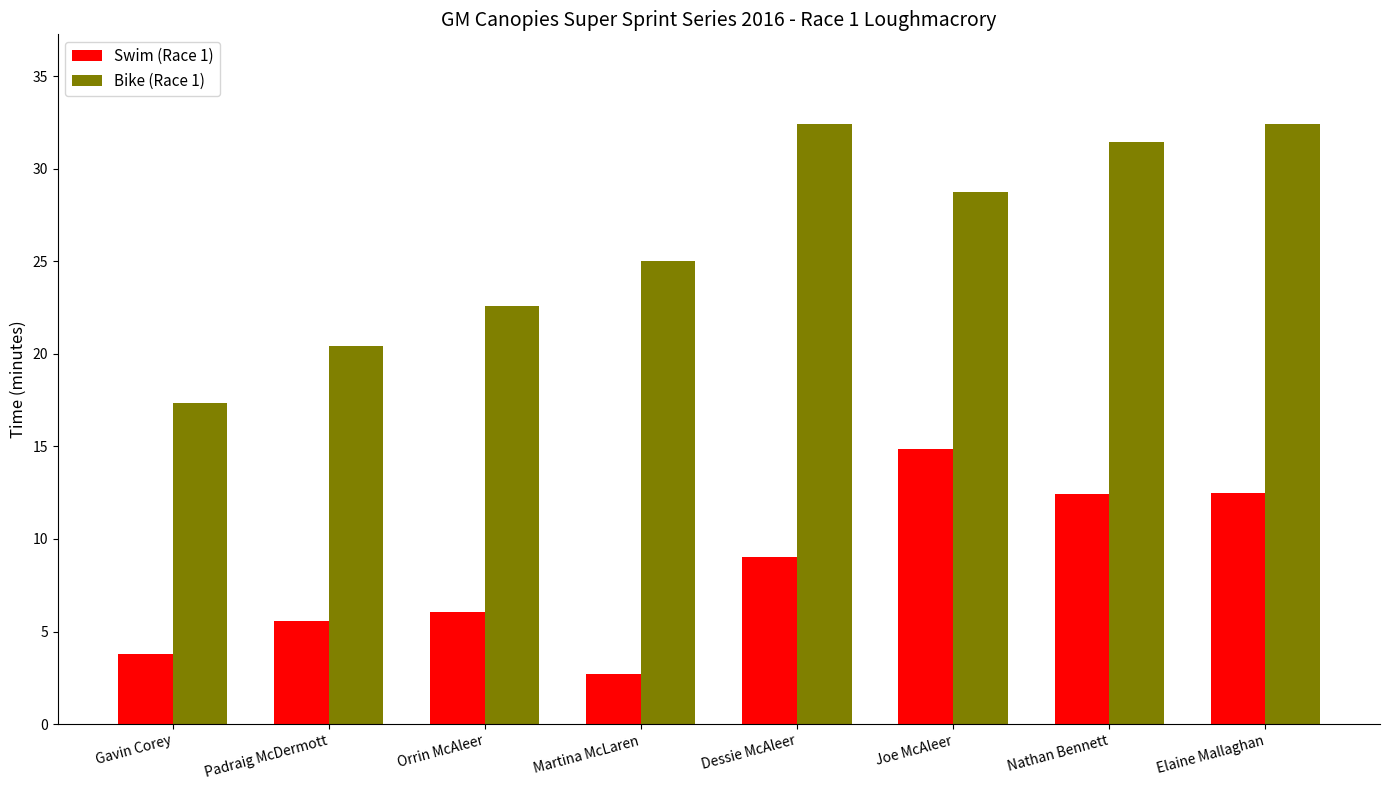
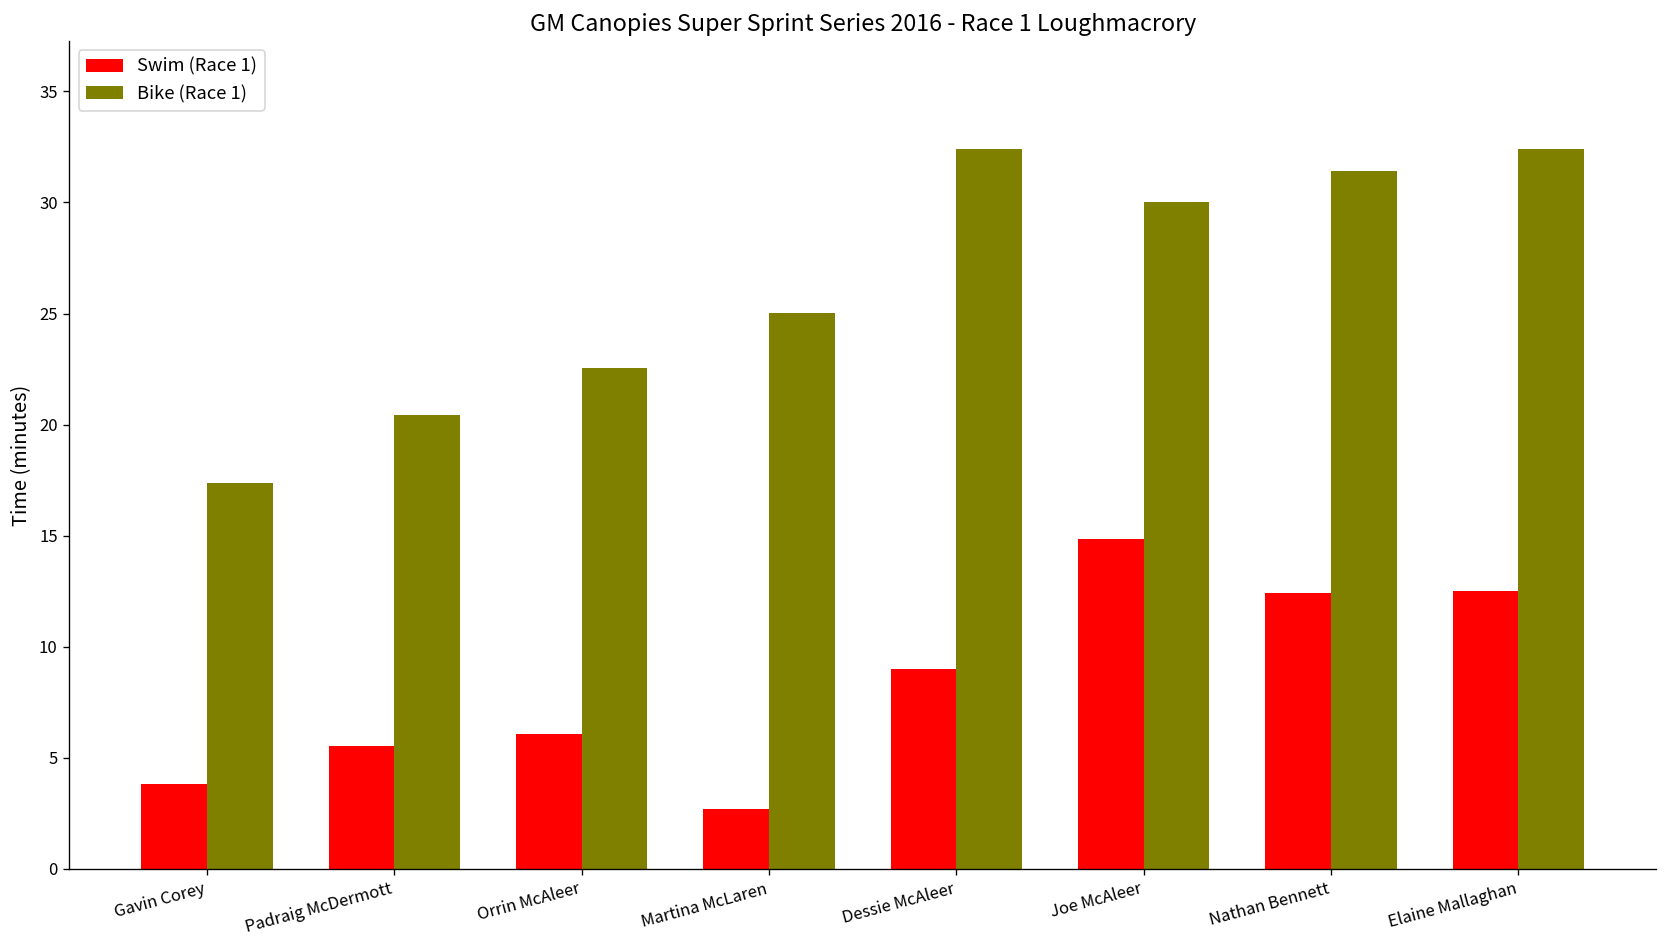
Bike (Race 1), Joe McAleer: 28.8 -> 30.0
